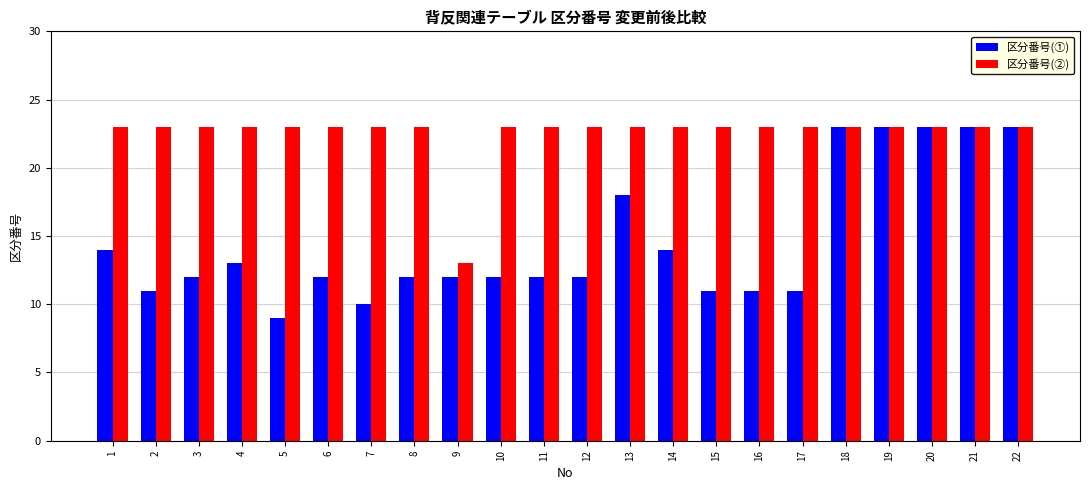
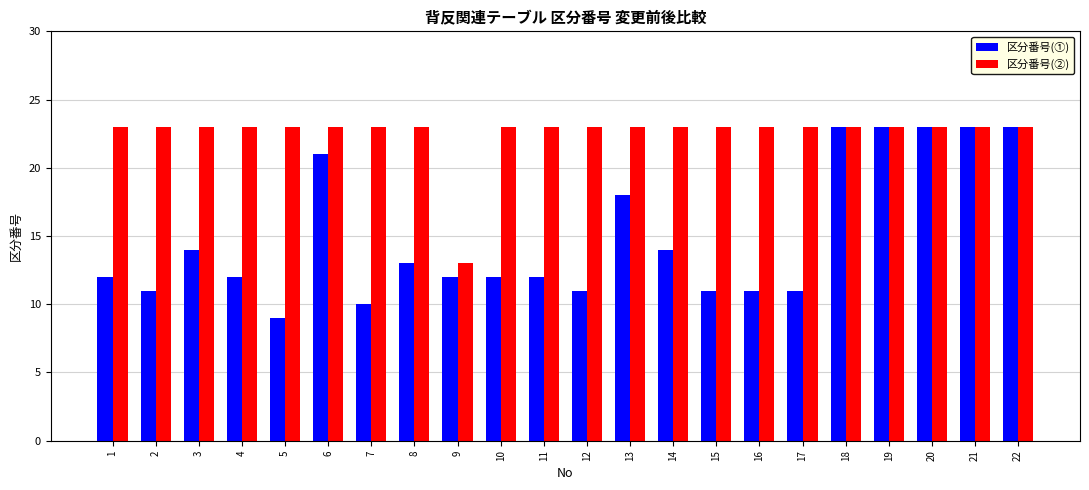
区分番号(①), 1: 14 -> 12
区分番号(①), 3: 12 -> 14
区分番号(①), 4: 13 -> 12
区分番号(①), 6: 12 -> 21
区分番号(①), 8: 12 -> 13
区分番号(①), 12: 12 -> 11
